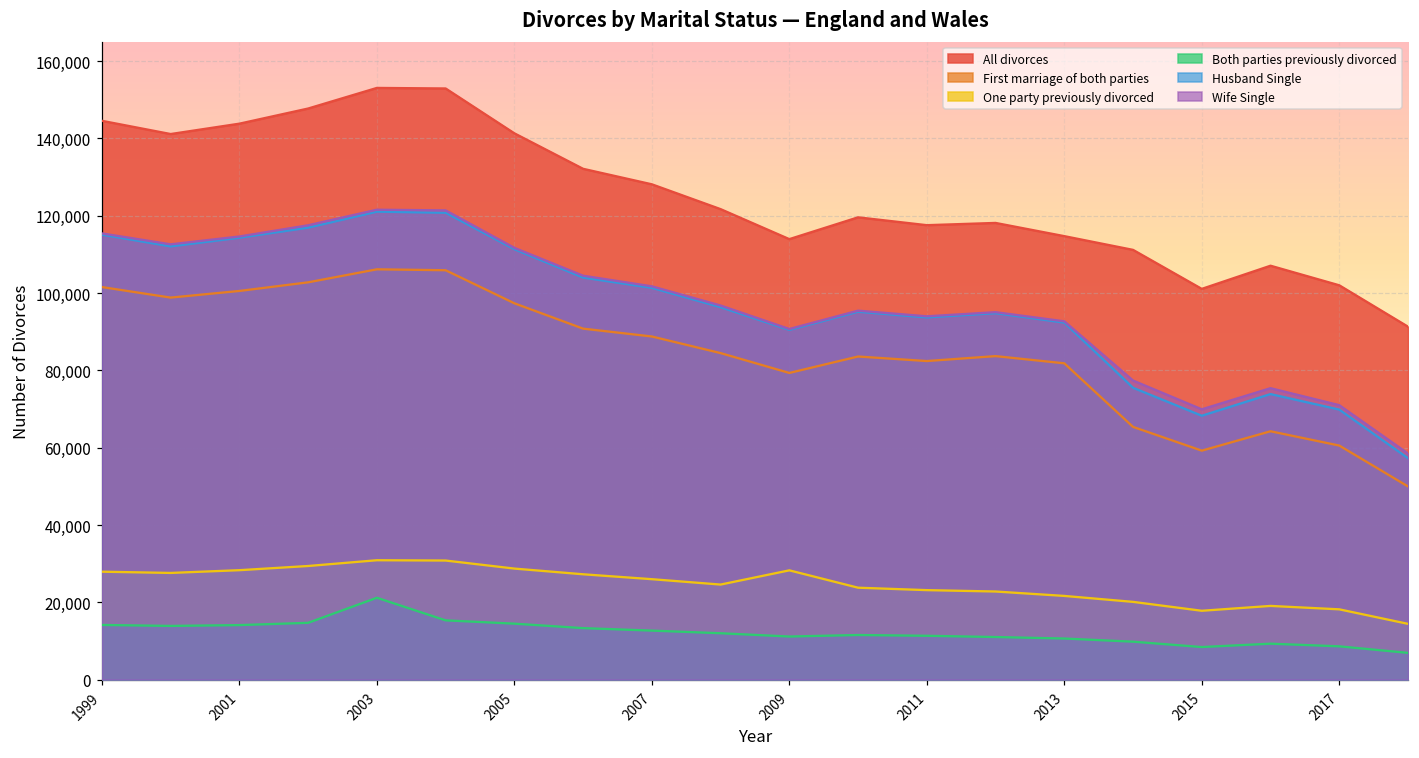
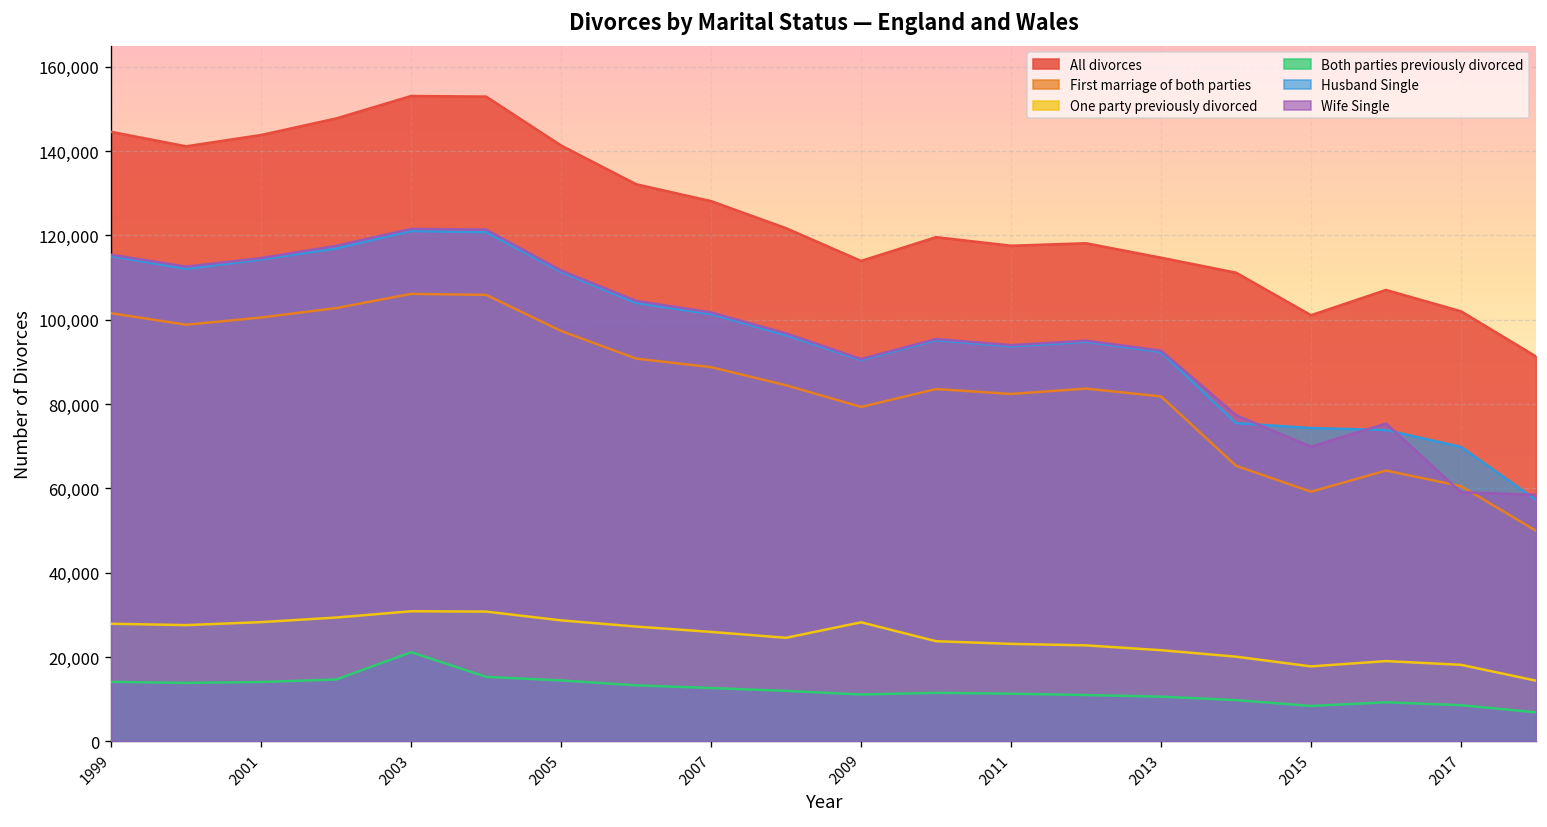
Husband Single, 2015: 68,000 -> 74,000
Wife Single, 2017: 71,000 -> 59,000
